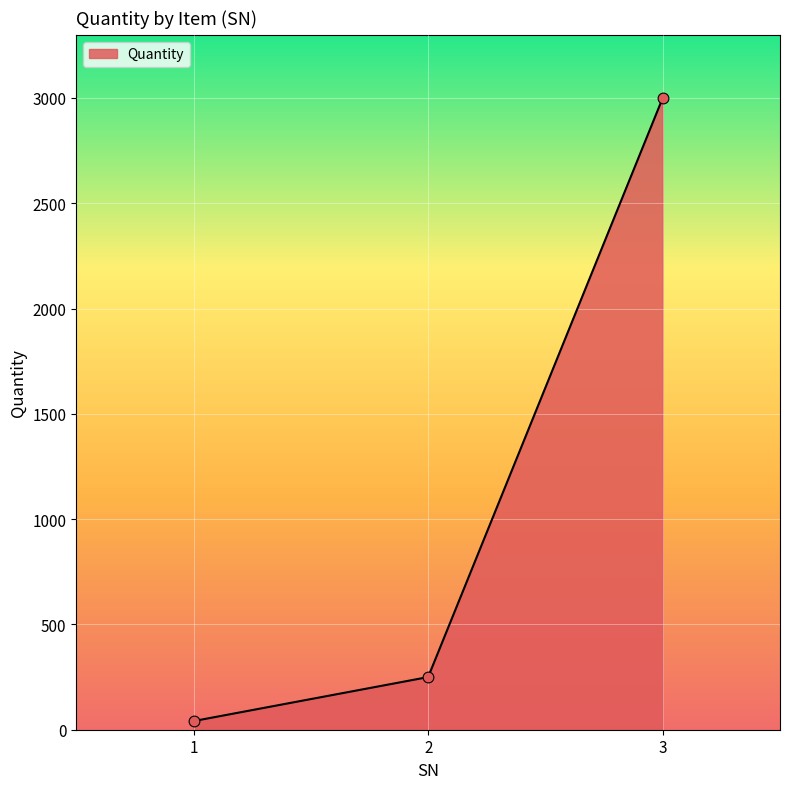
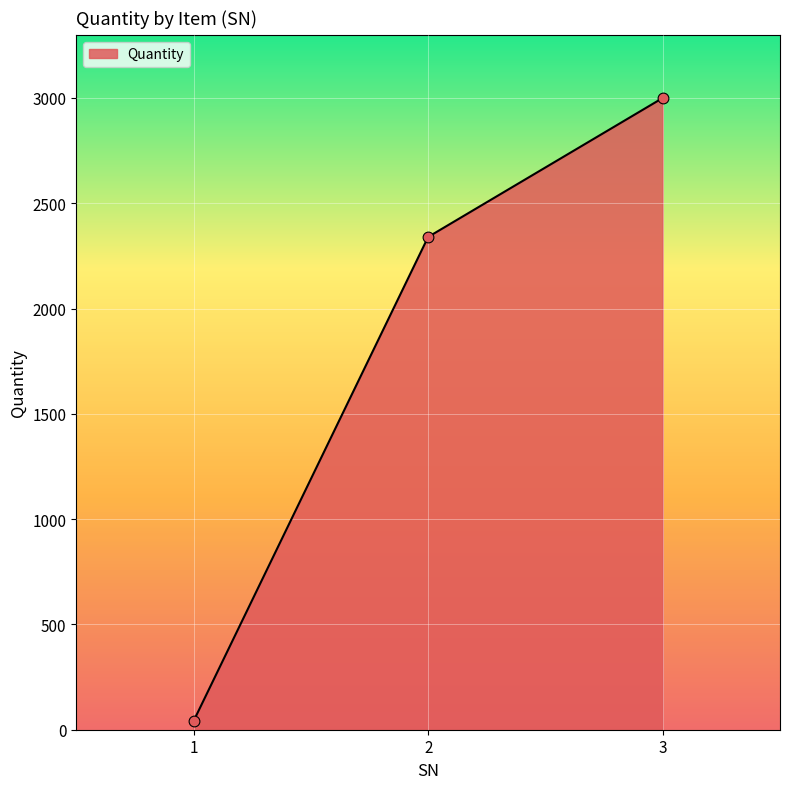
2: 250 -> 2340
